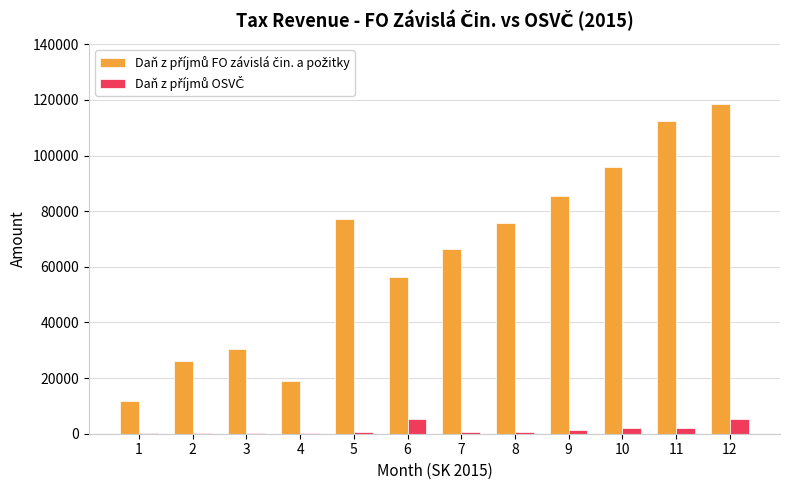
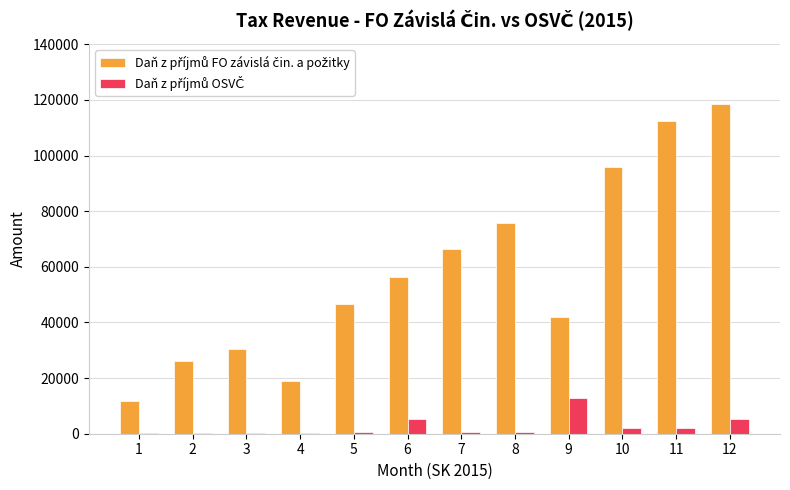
Daň z příjmů FO závislá čin. a požitky, 5: 77000 -> 47000
Daň z příjmů FO závislá čin. a požitky, 9: 85000 -> 42000
Daň z příjmů OSVČ, 9: 1000 -> 13000
